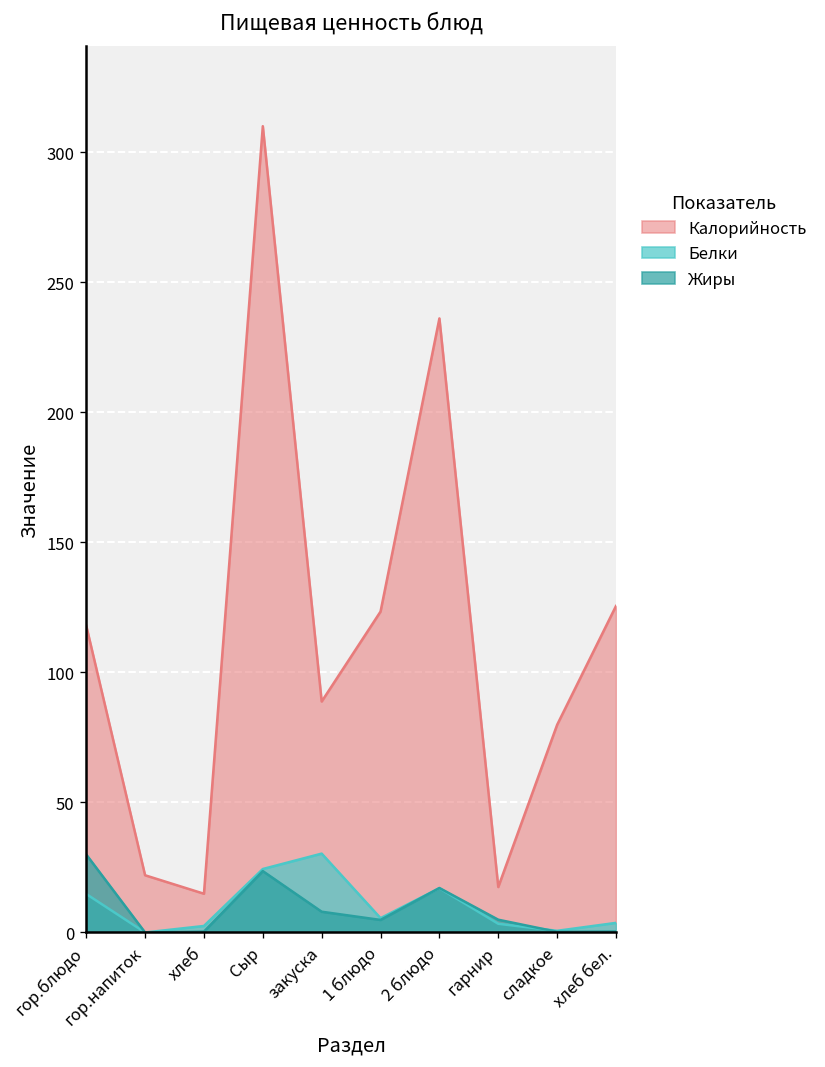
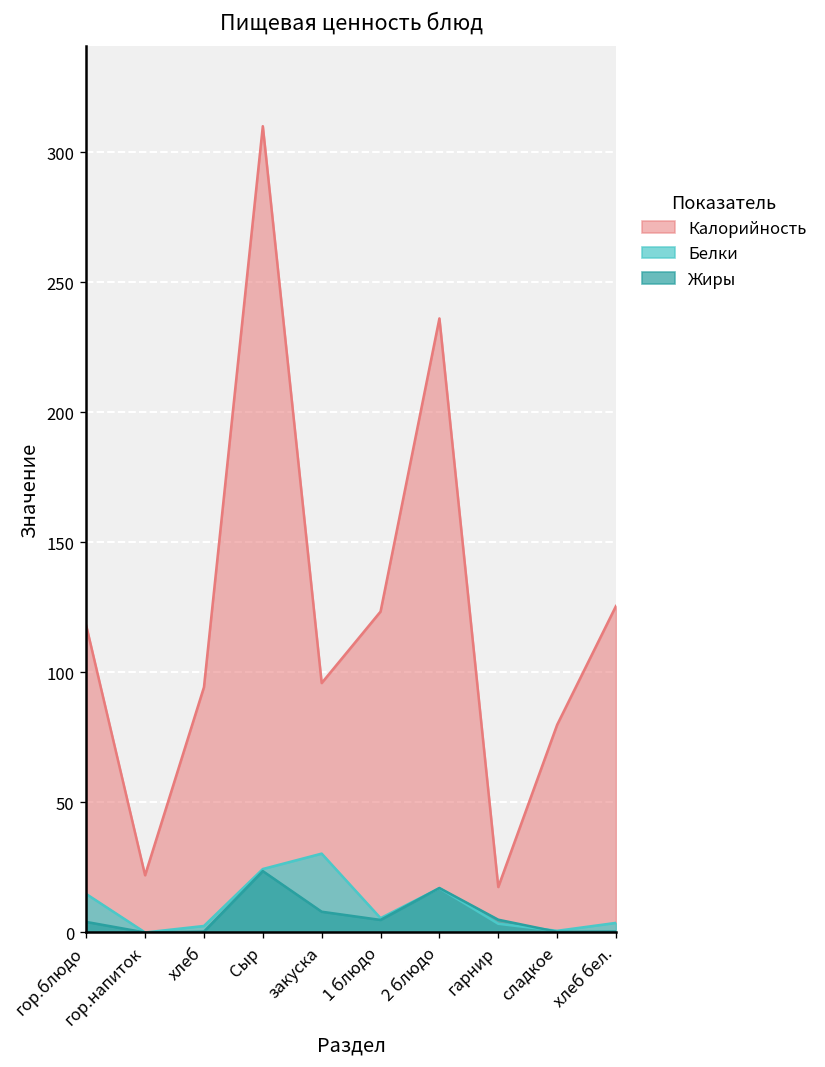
Жиры, гор.блюдо: 30 -> 4
Калорийность, хлеб: 15 -> 94
Калорийность, закуска: 89 -> 96
